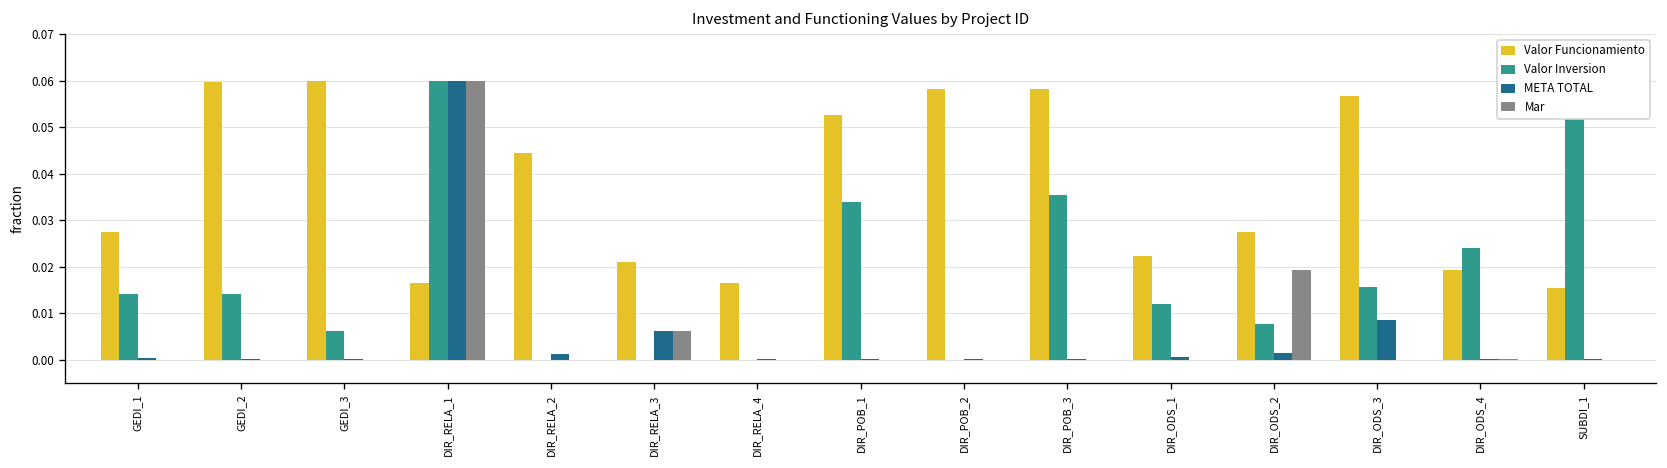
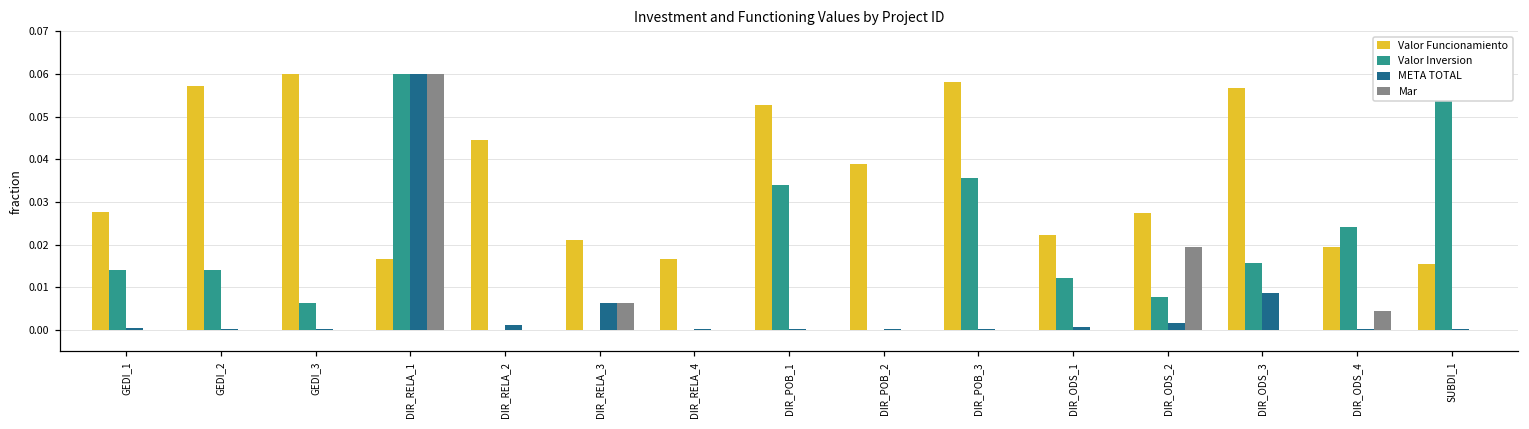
Valor Funcionamiento, GEDI_2: 0.060 -> 0.057
Valor Funcionamiento, DIR_POB_2: 0.058 -> 0.039
Mar, DIR_ODS_4: 0.000 -> 0.005
